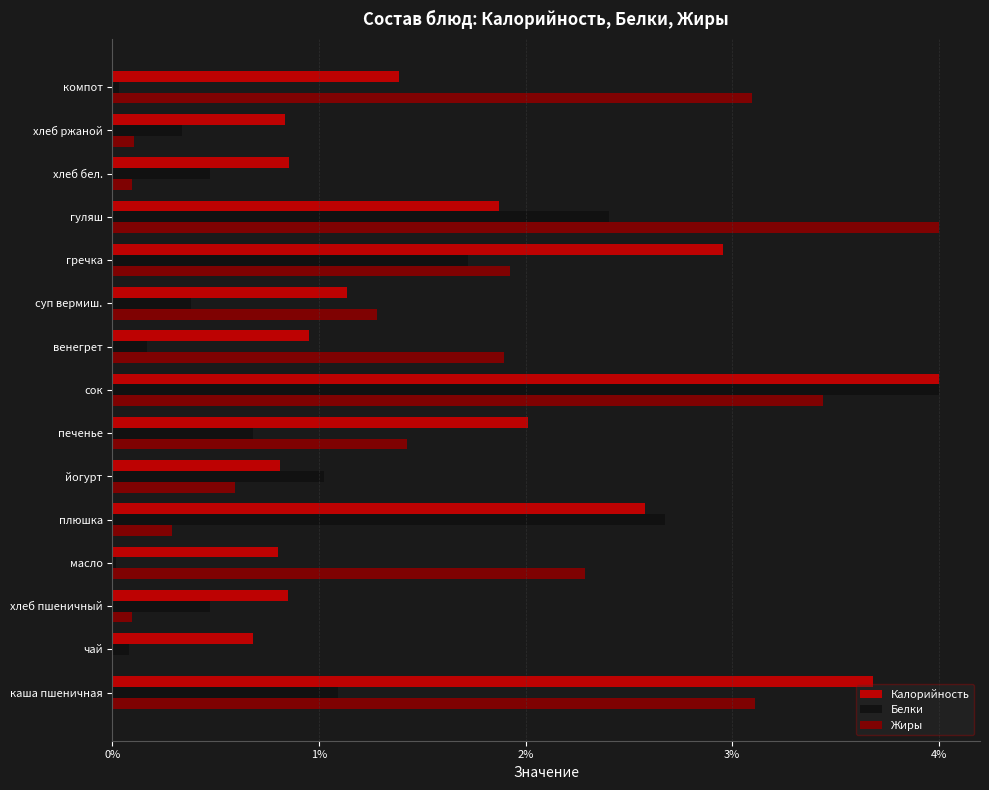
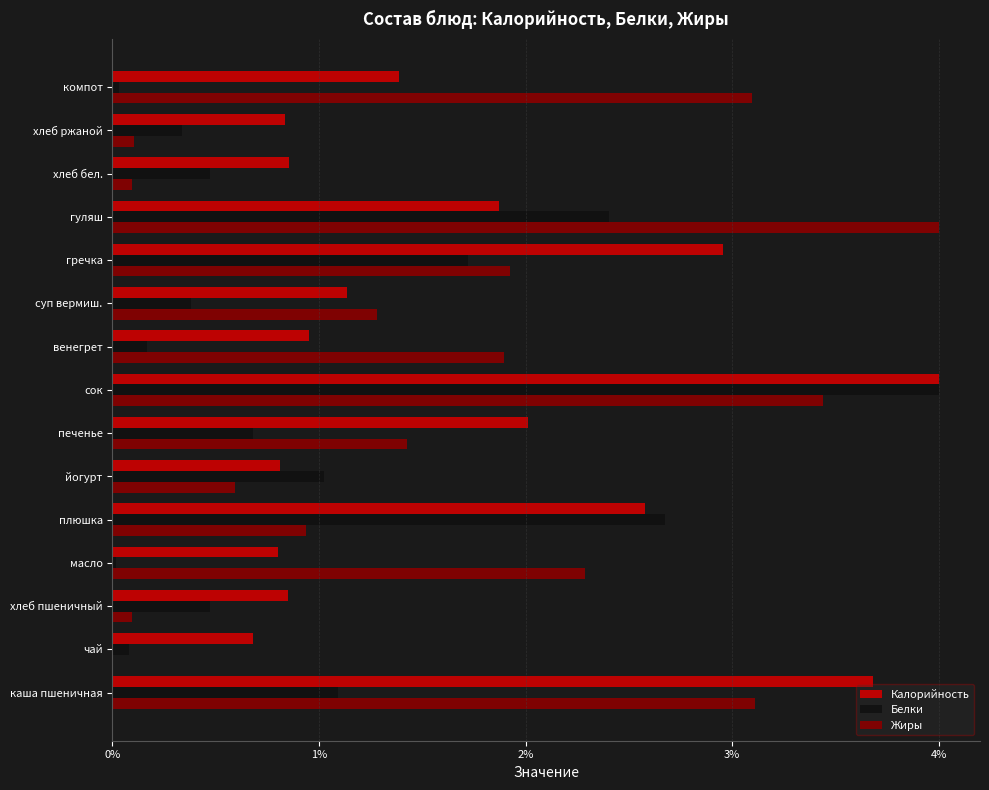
Жиры, плюшка: 0.29% -> 0.94%
